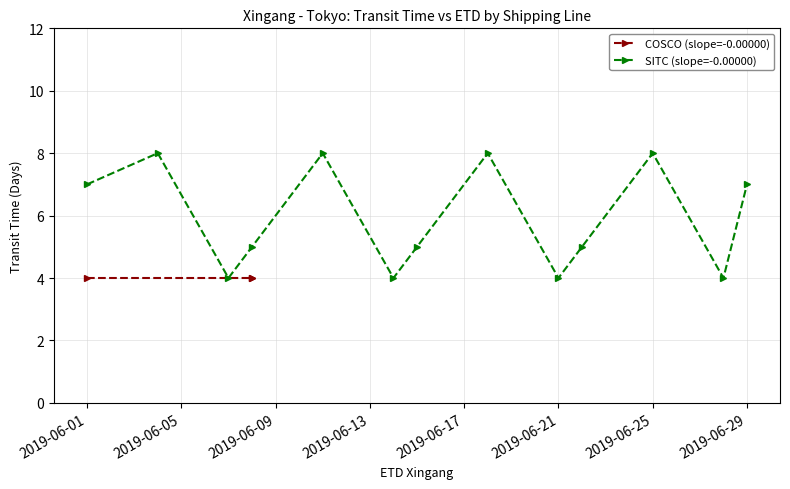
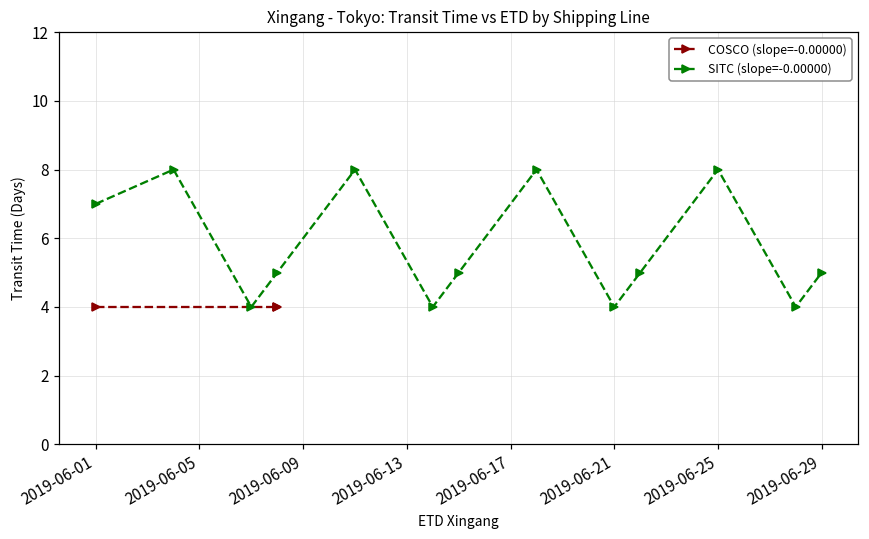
SITC (slope=-0.00000), 2019-06-29: 7 -> 5
